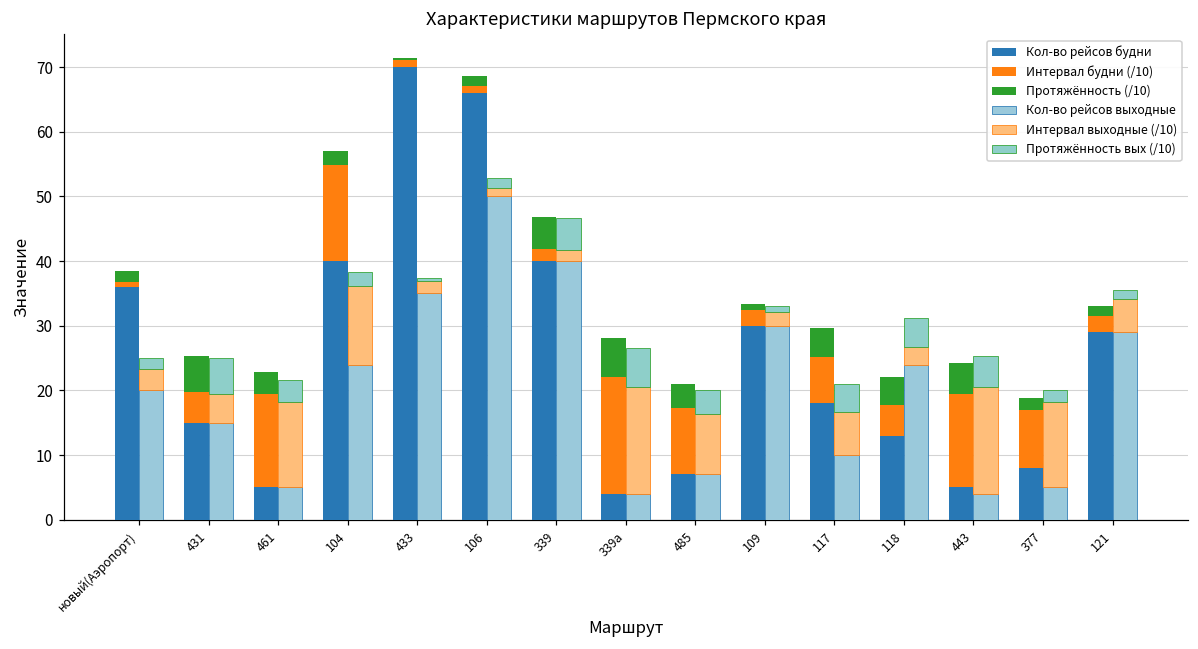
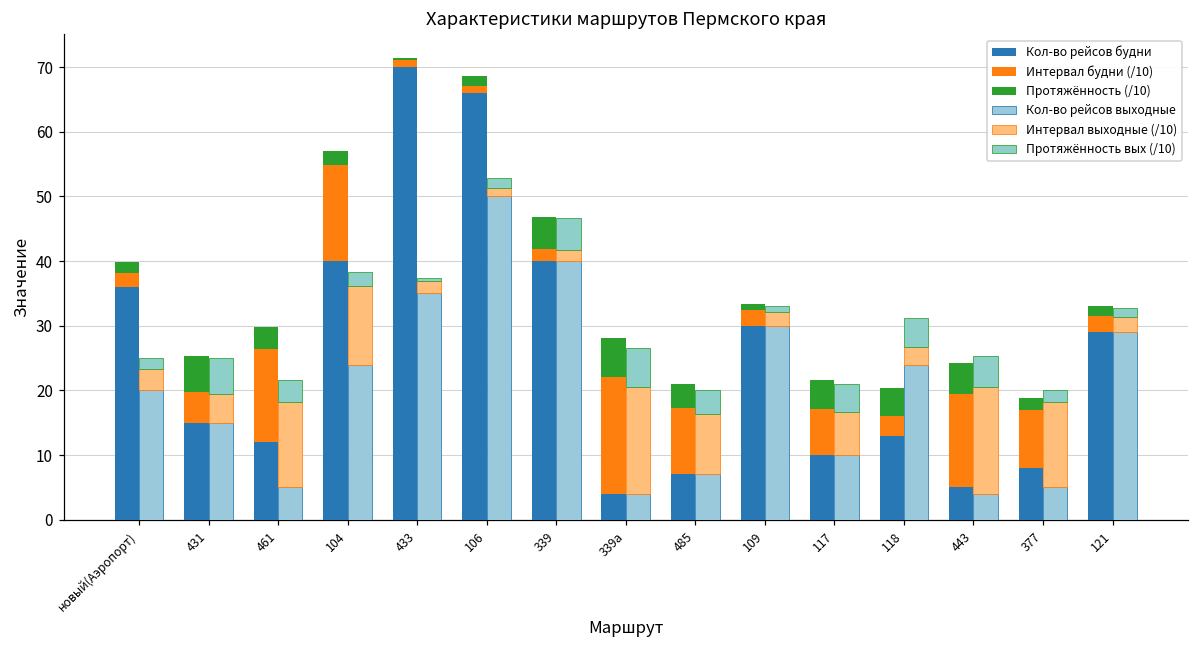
Интервал будни (/10), новый(Аэропорт): 1 -> 2
Кол-во рейсов будни, 461: 5 -> 12
Кол-во рейсов будни, 117: 18 -> 10
Интервал будни (/10), 118: 5 -> 3
Интервал выходные (/10), 121: 5 -> 2
